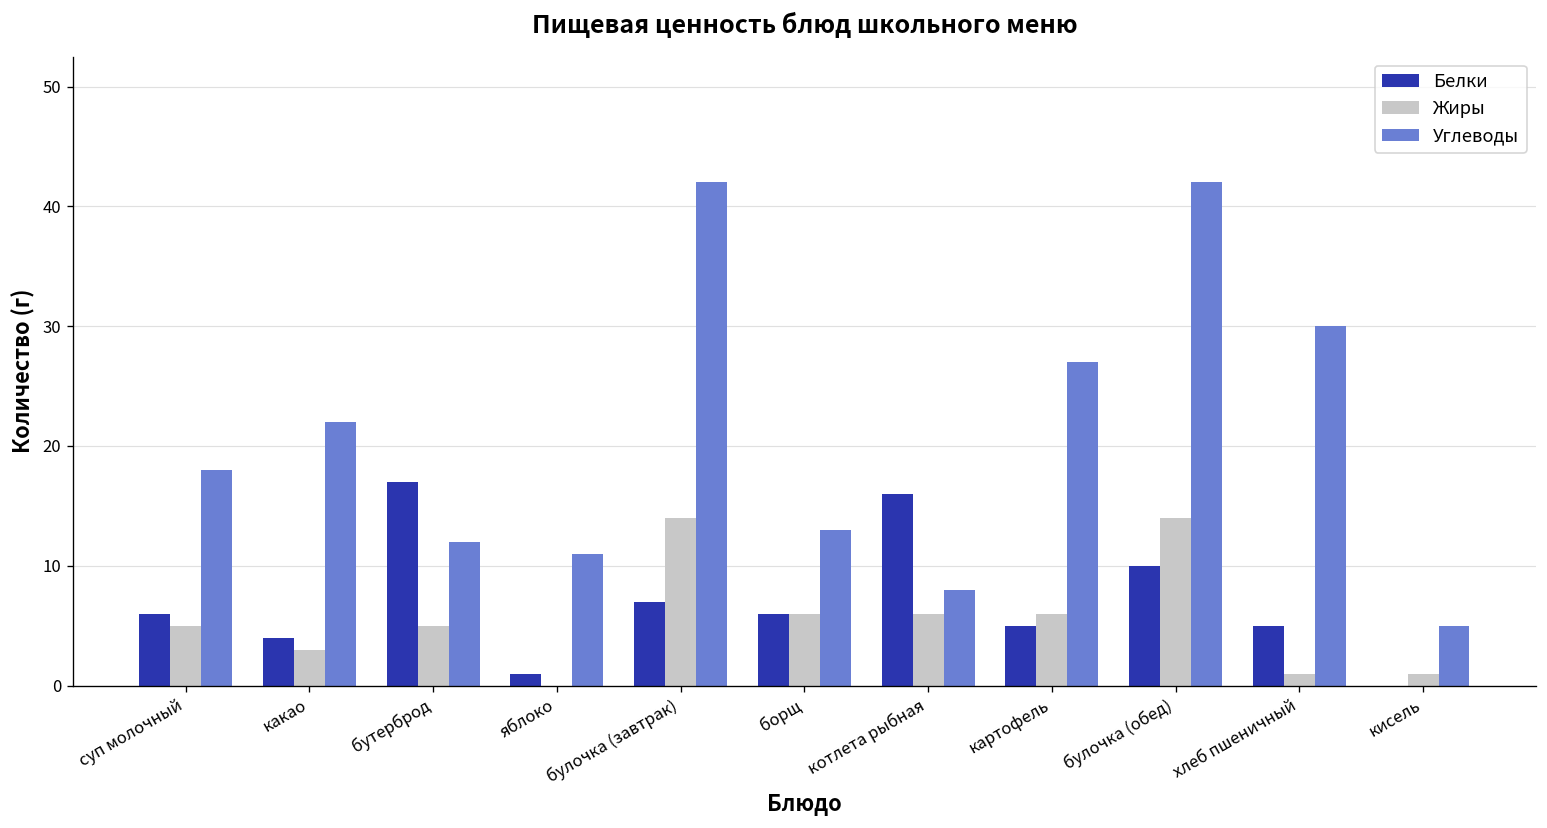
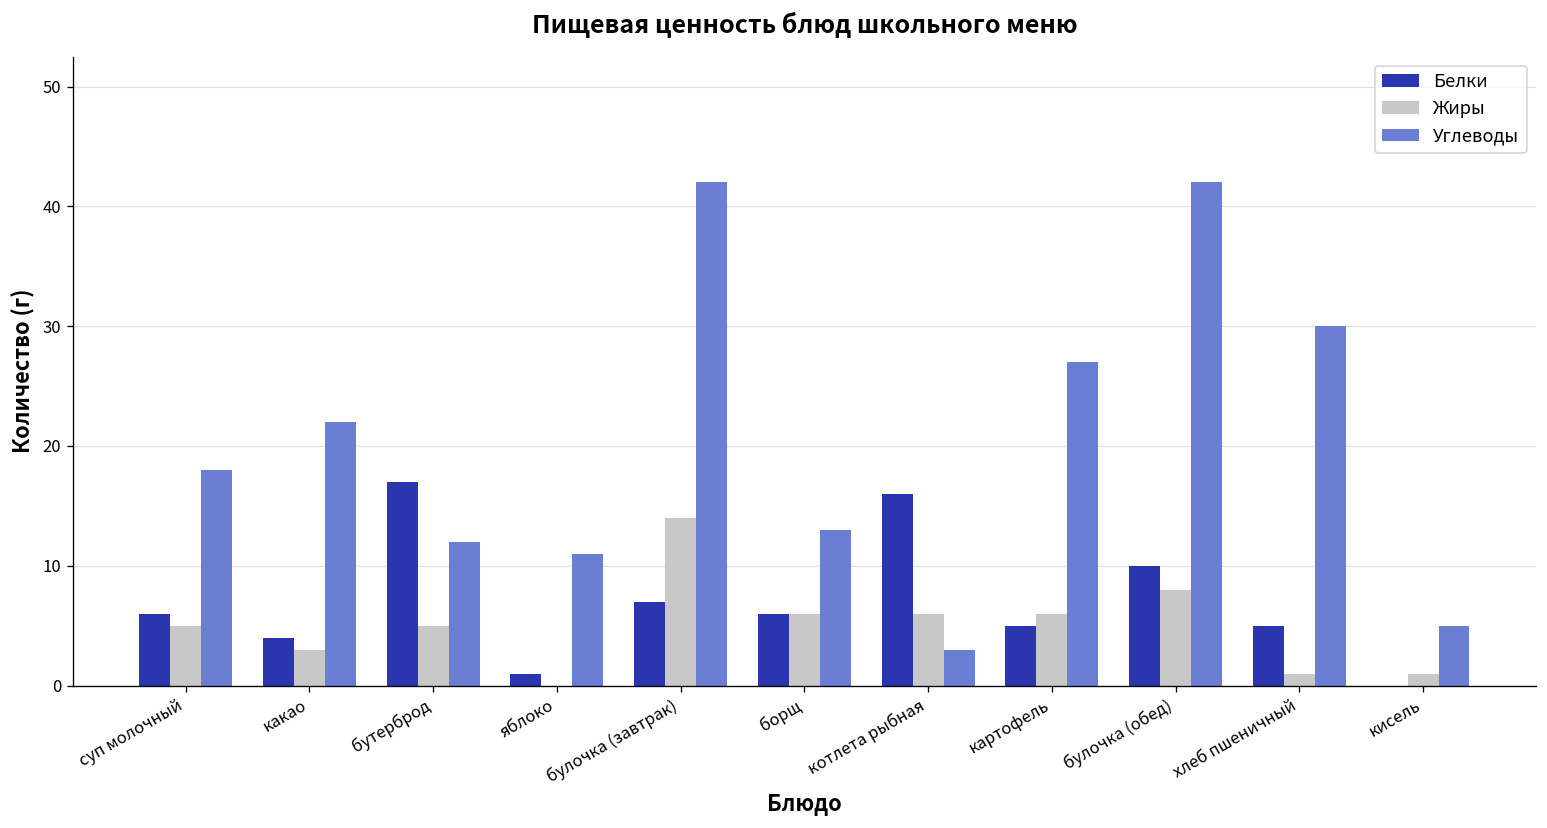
Углеводы, котлета рыбная: 8 -> 3
Жиры, булочка (обед): 14 -> 8
